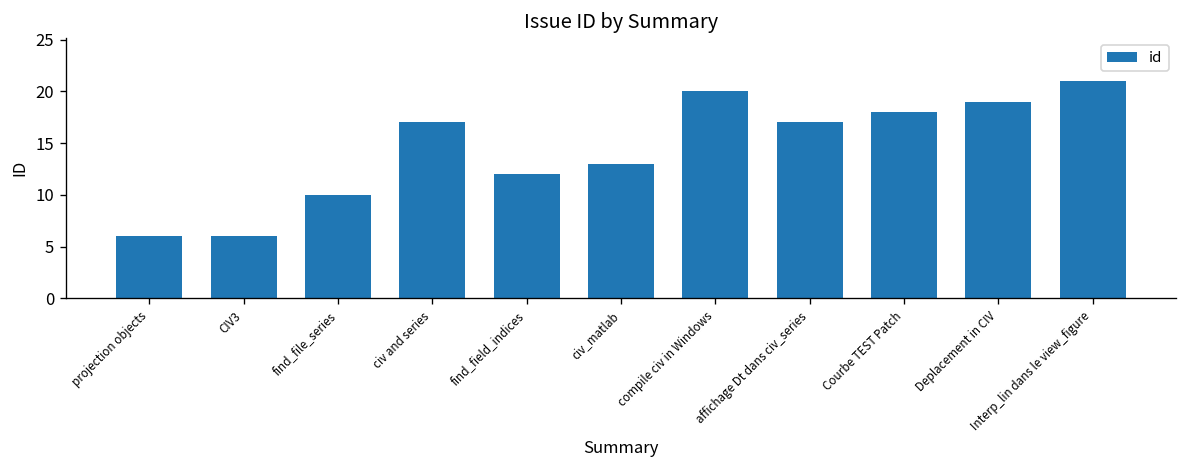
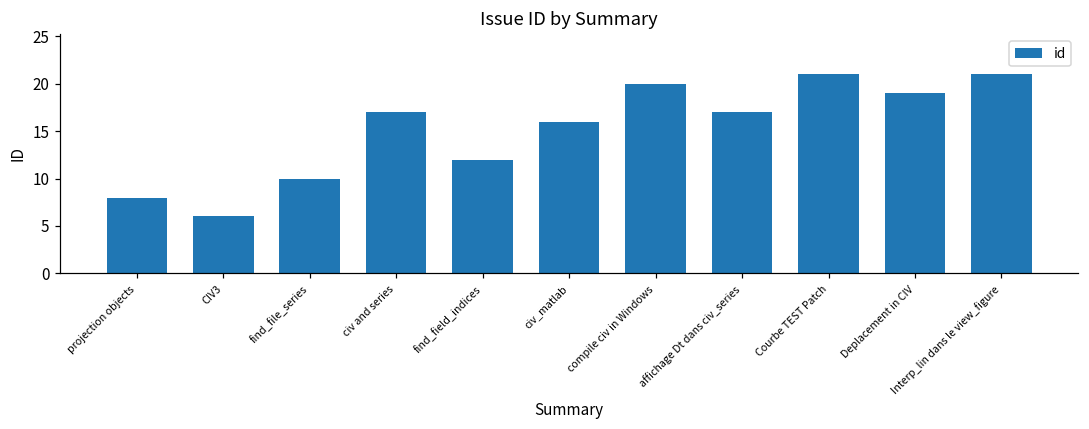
projection objects: 6 -> 8
civ_matlab: 13 -> 16
Courbe TEST Patch: 18 -> 21
